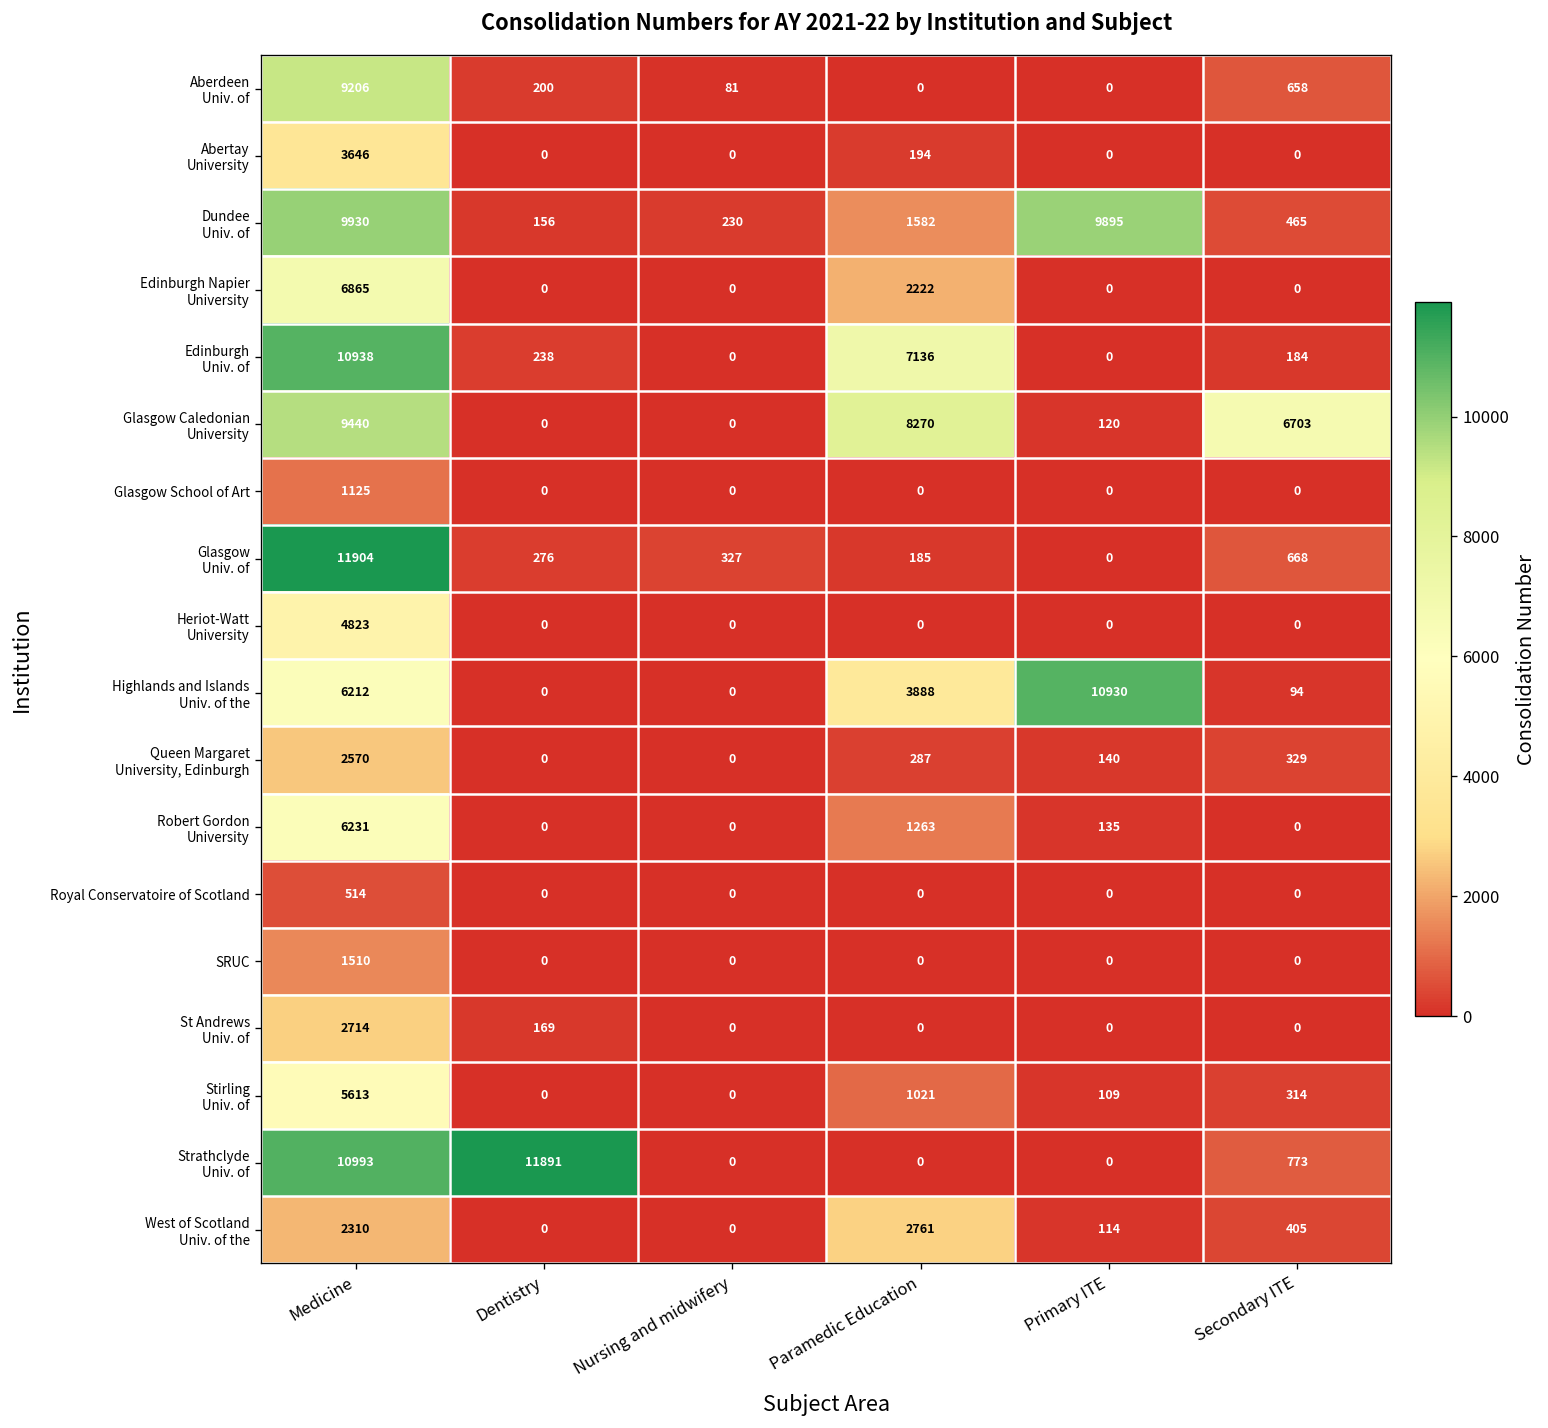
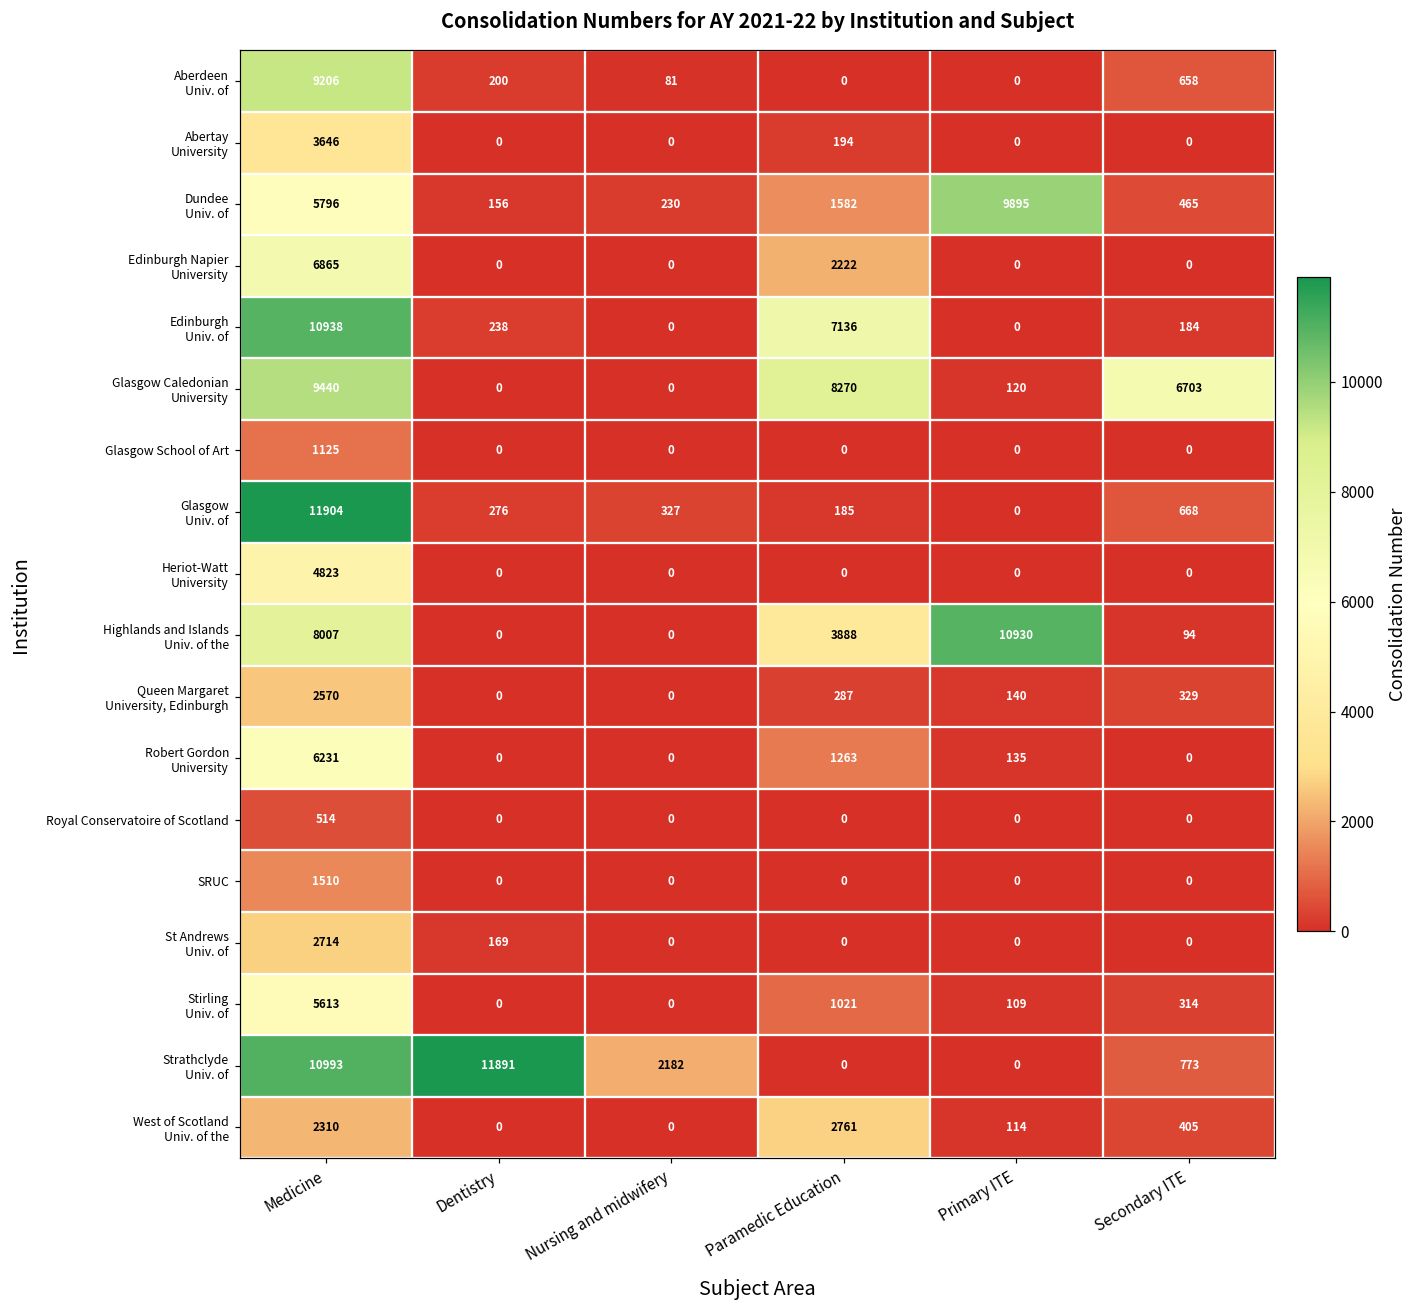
Dundee Univ. of, Medicine: 9930 -> 5796
Highlands and Islands Univ. of the, Medicine: 6212 -> 8007
Strathclyde Univ. of, Nursing and midwifery: 0 -> 2182
